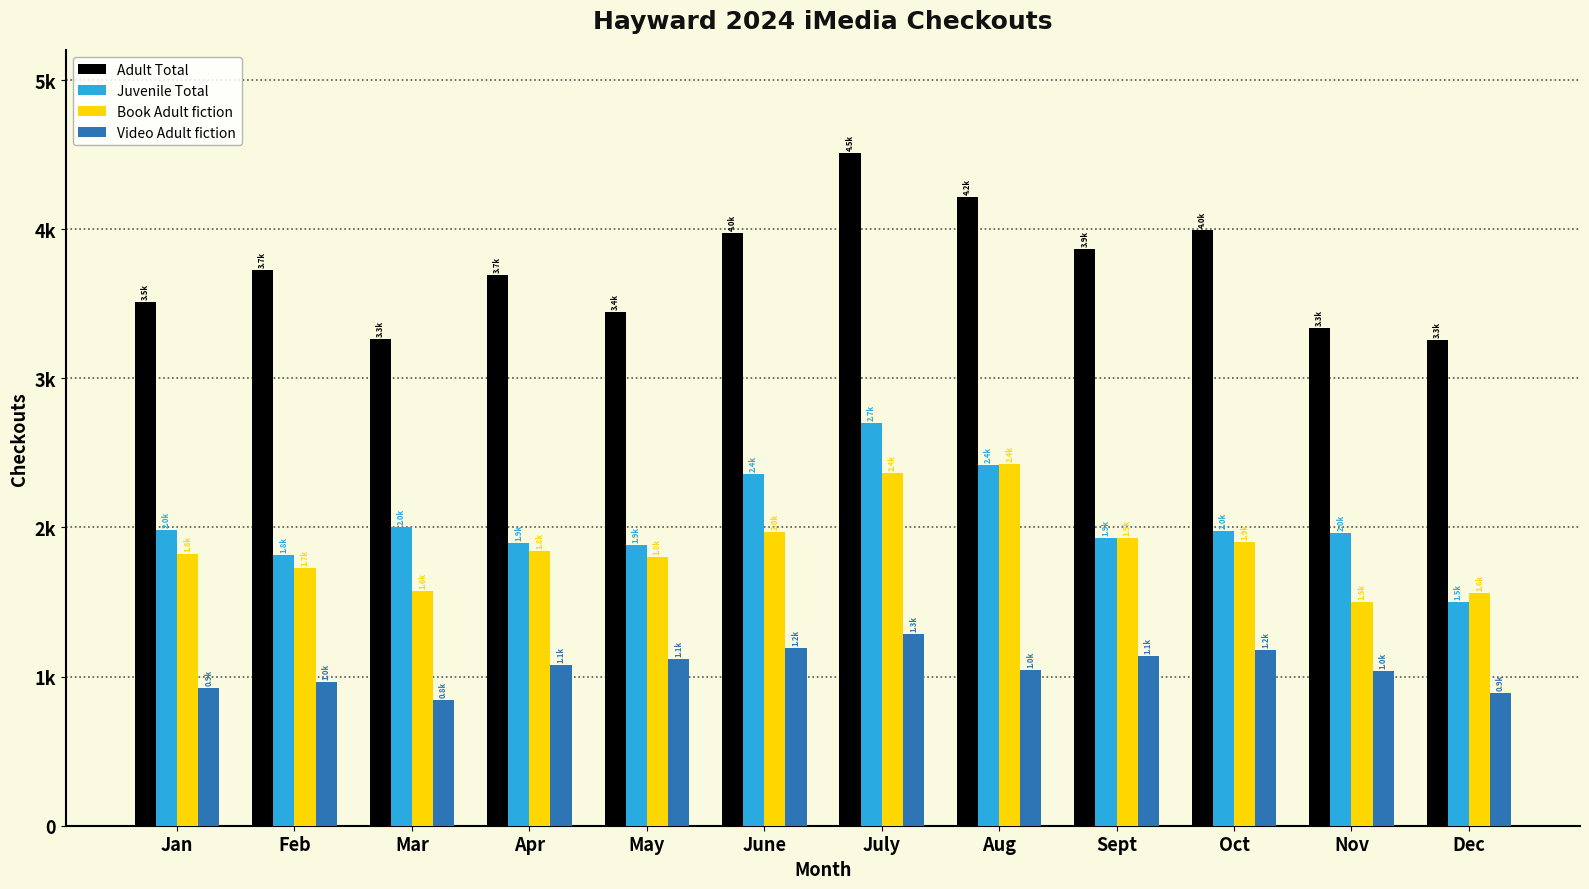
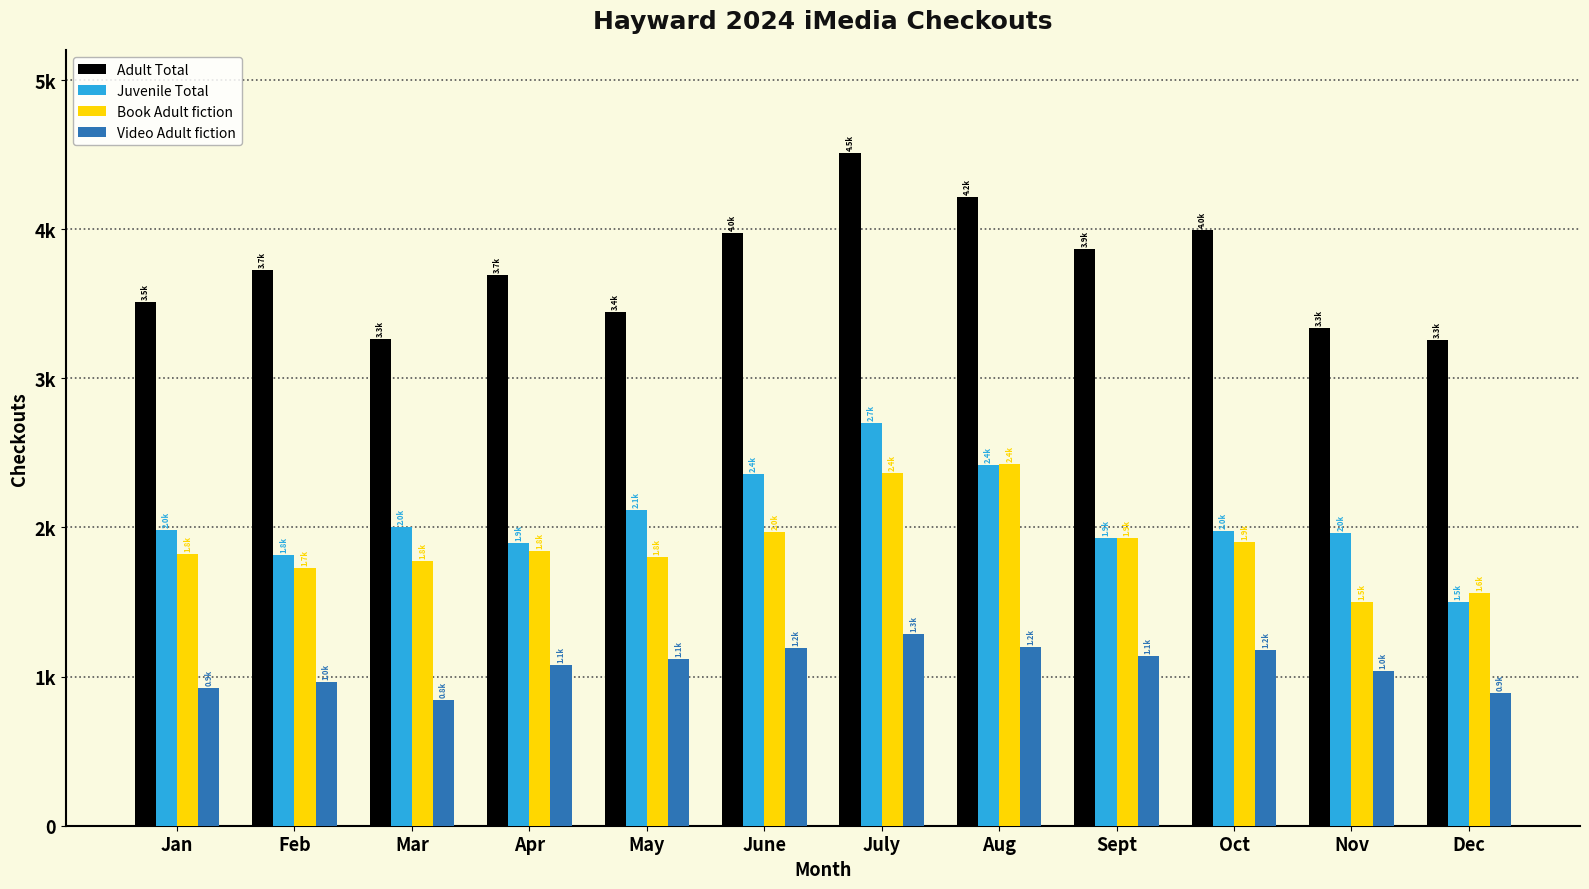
Book Adult fiction, Mar: 1.6k -> 1.8k
Juvenile Total, May: 1.9k -> 2.1k
Video Adult fiction, Aug: 1.0k -> 1.2k
